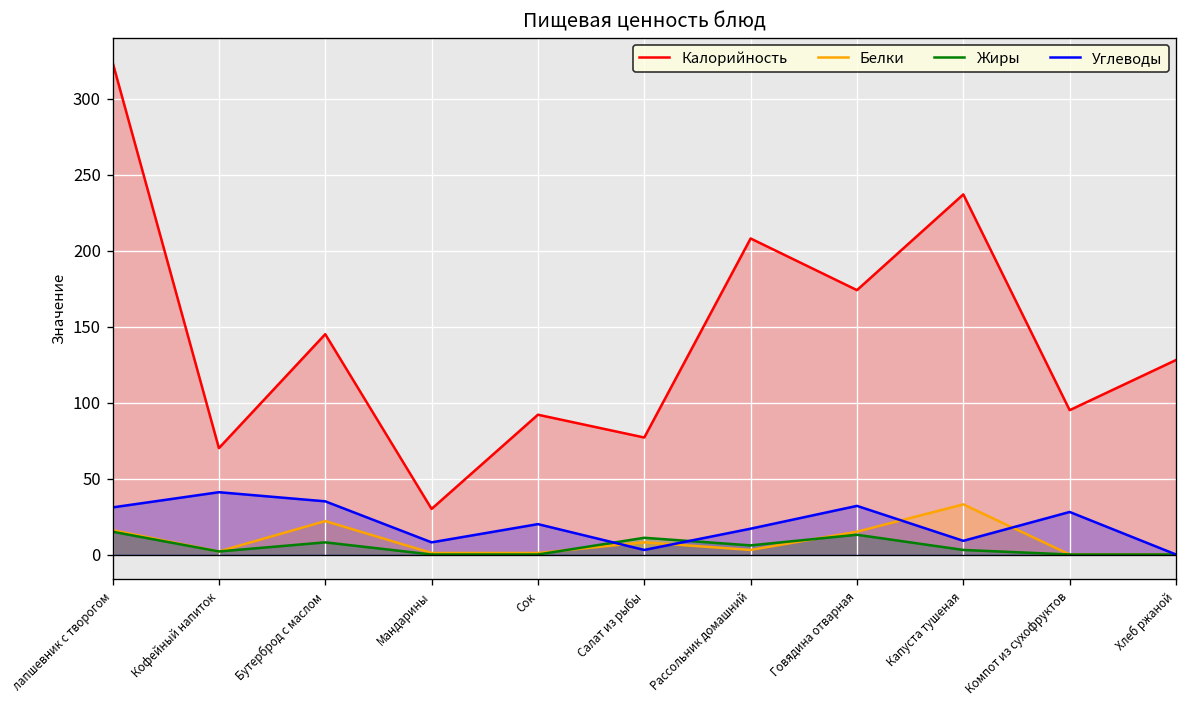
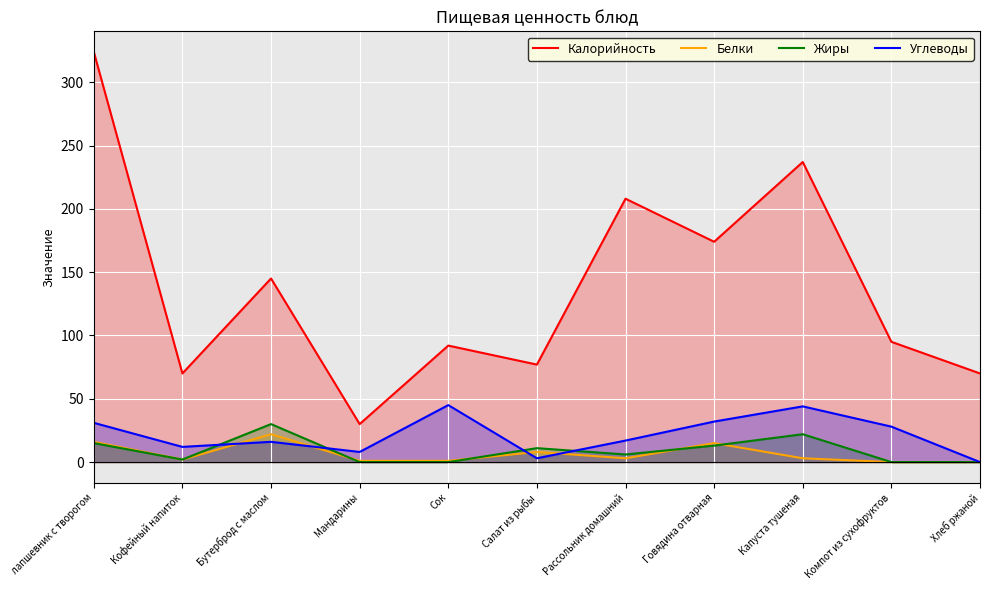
Углеводы, Кофейный напиток: 41 -> 12
Жиры, Бутерброд с маслом: 8 -> 30
Углеводы, Бутерброд с маслом: 35 -> 16
Углеводы, Сок: 20 -> 45
Белки, Капуста тушеная: 33 -> 3
Жиры, Капуста тушеная: 3 -> 22
Углеводы, Капуста тушеная: 9 -> 44
Калорийность, Хлеб ржаной: 128 -> 70
